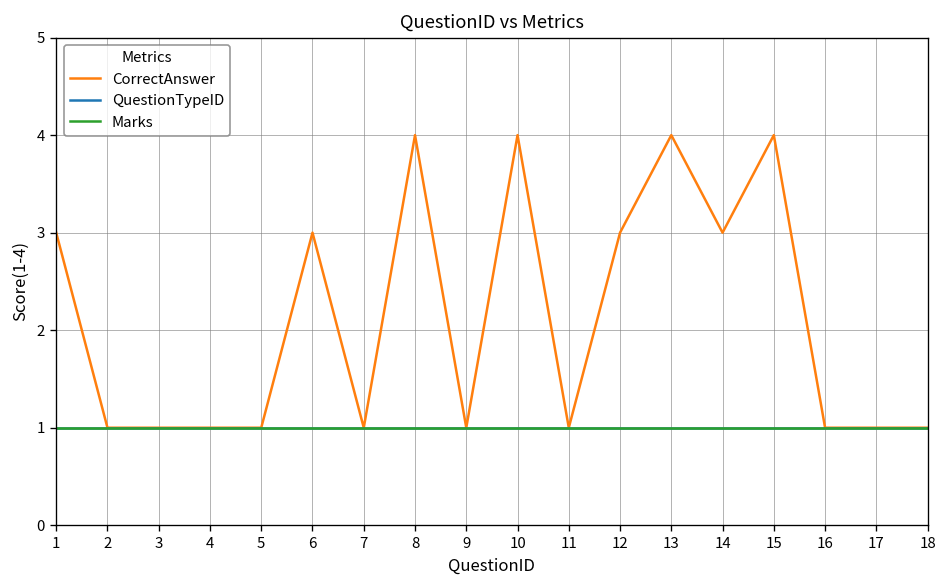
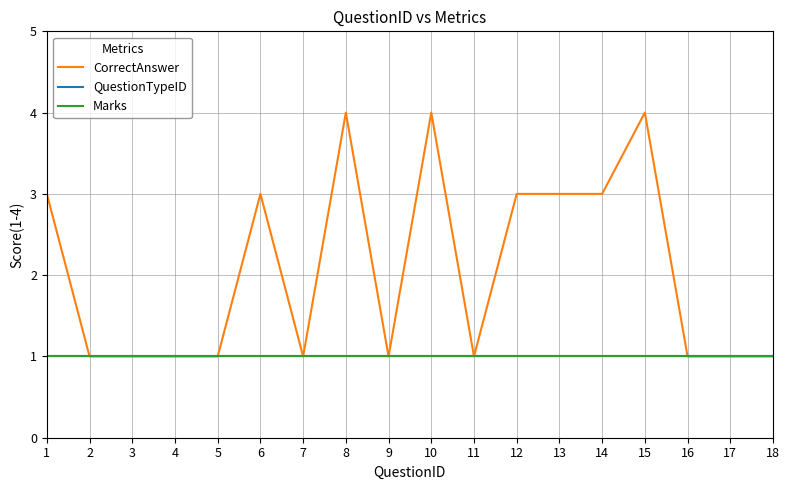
CorrectAnswer, 13: 4 -> 3
